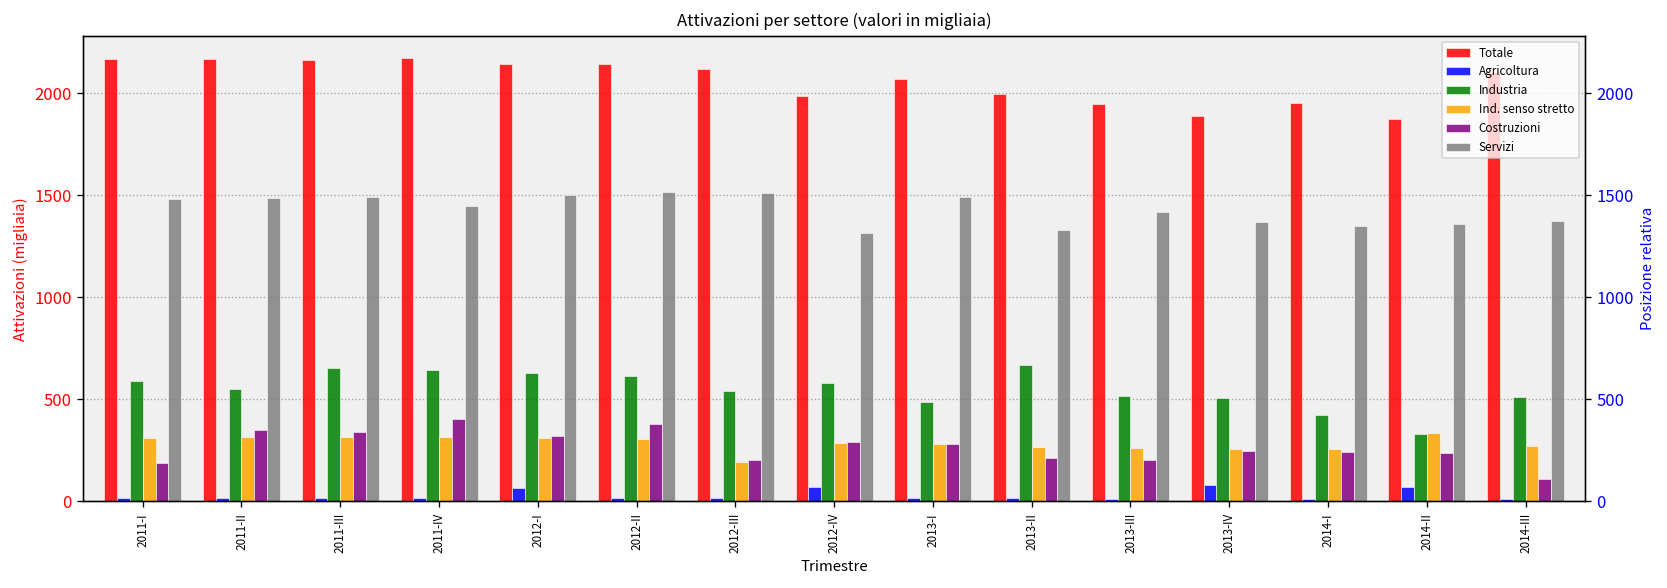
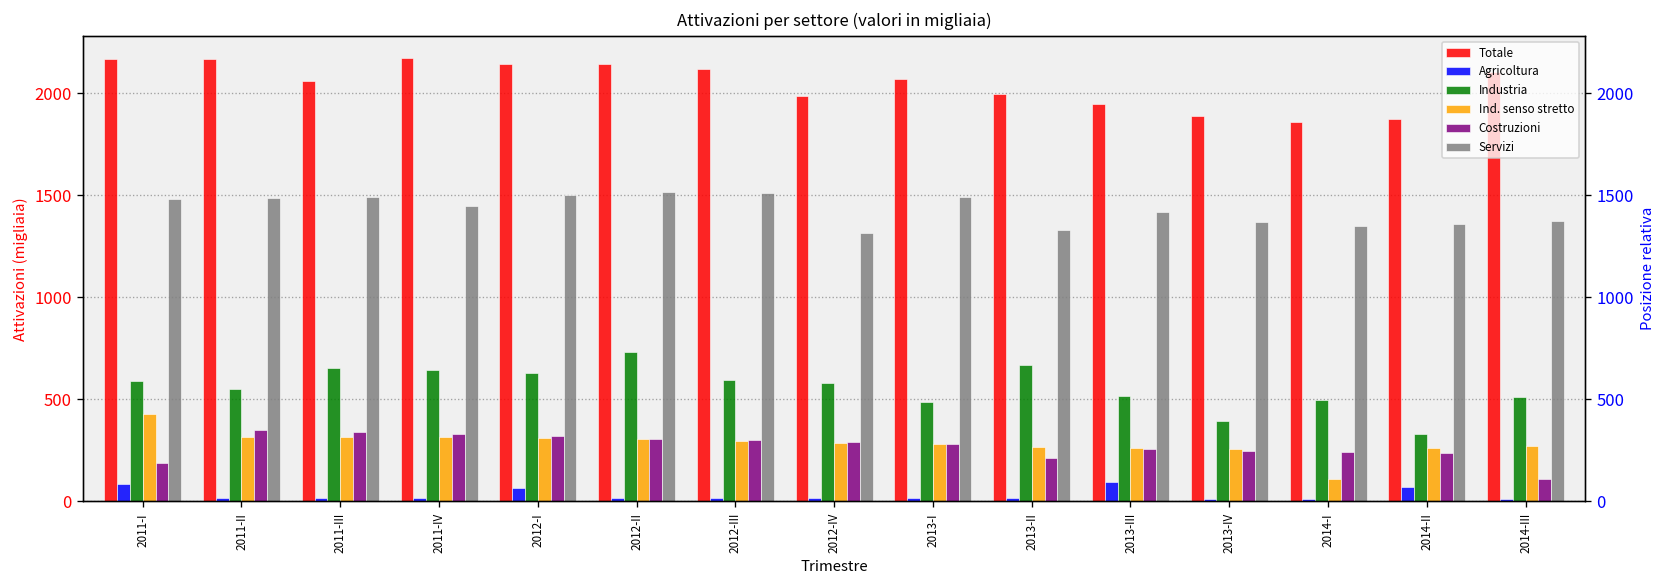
Agricoltura, 2011-I: 20 -> 90
Ind. senso stretto, 2011-I: 310 -> 430
Totale, 2011-III: 2160 -> 2060
Costruzioni, 2011-IV: 400 -> 330
Industria, 2012-II: 610 -> 730
Costruzioni, 2012-II: 380 -> 310
Industria, 2012-III: 540 -> 590
Ind. senso stretto, 2012-III: 190 -> 300
Costruzioni, 2012-III: 200 -> 300
Agricoltura, 2012-IV: 70 -> 20
Agricoltura, 2013-III: 10 -> 100
Costruzioni, 2013-III: 200 -> 260
Agricoltura, 2013-IV: 80 -> 10
Industria, 2013-IV: 510 -> 390
Totale, 2014-I: 1950 -> 1860
Industria, 2014-I: 420 -> 500
Ind. senso stretto, 2014-I: 260 -> 110
Ind. senso stretto, 2014-II: 340 -> 260
